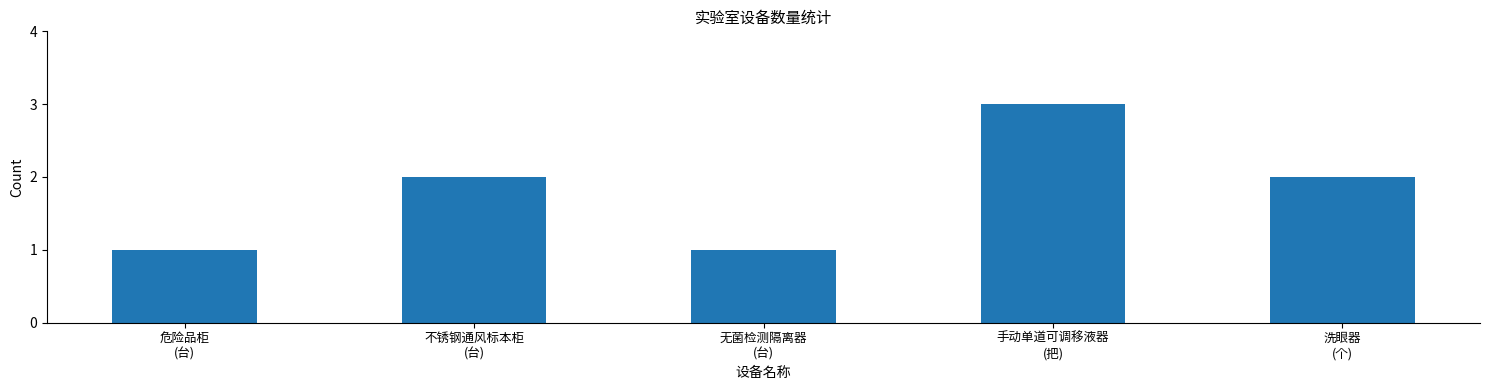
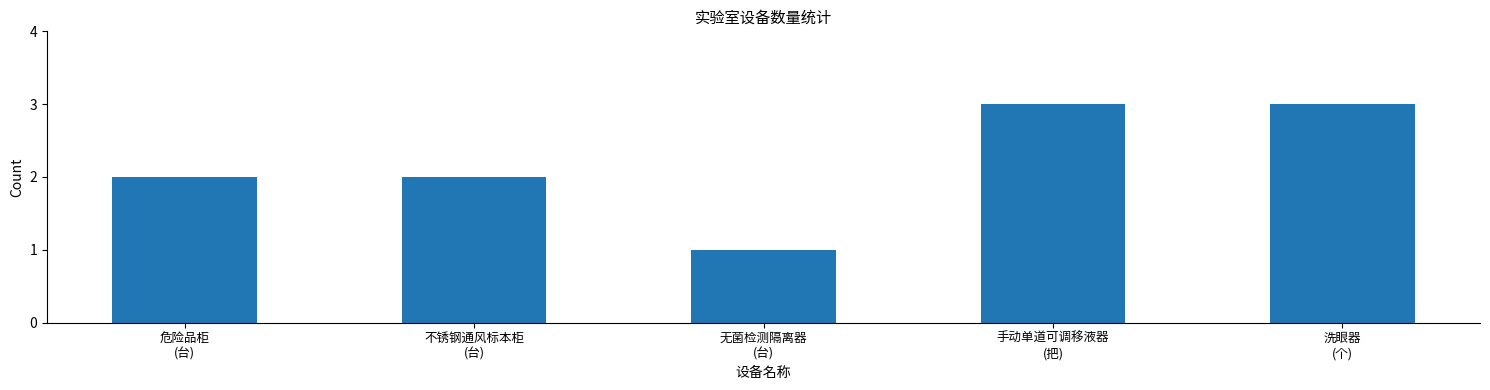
危险品柜 (台): 1 -> 2
洗眼器 (个): 2 -> 3
